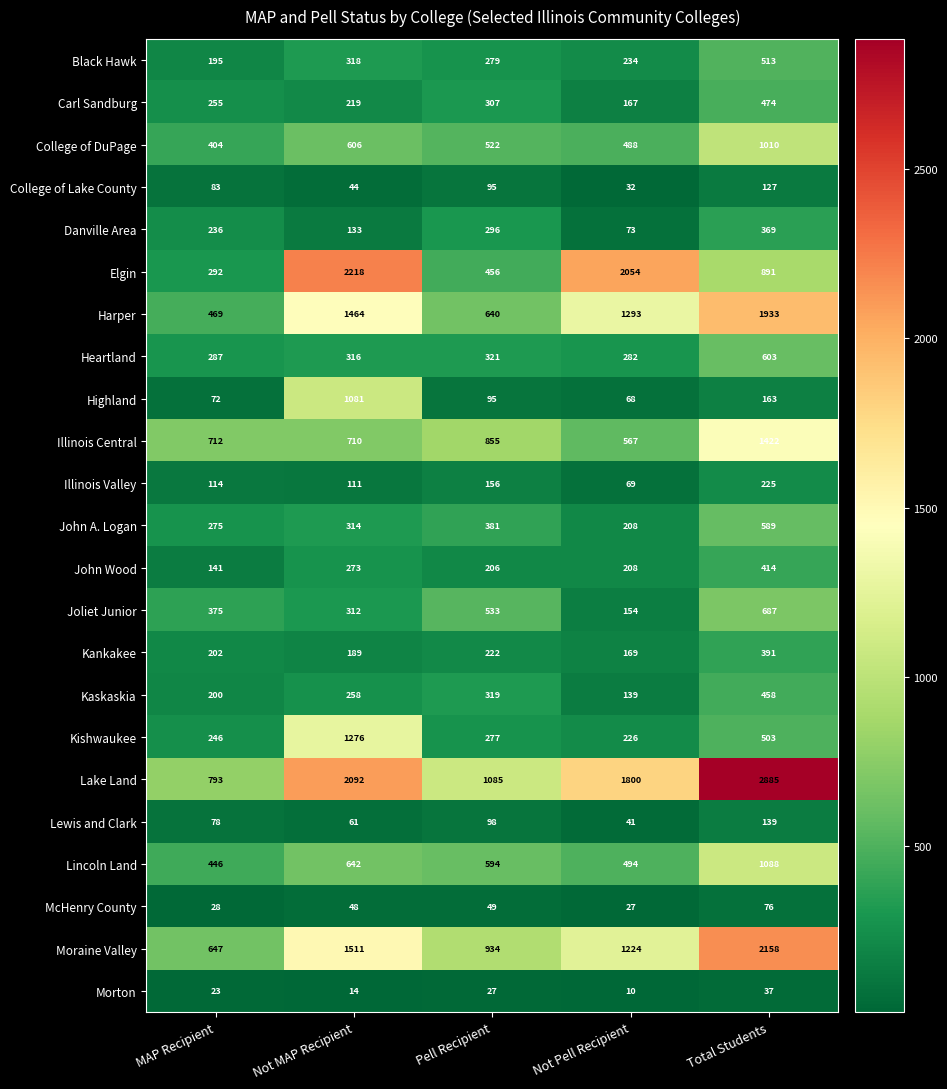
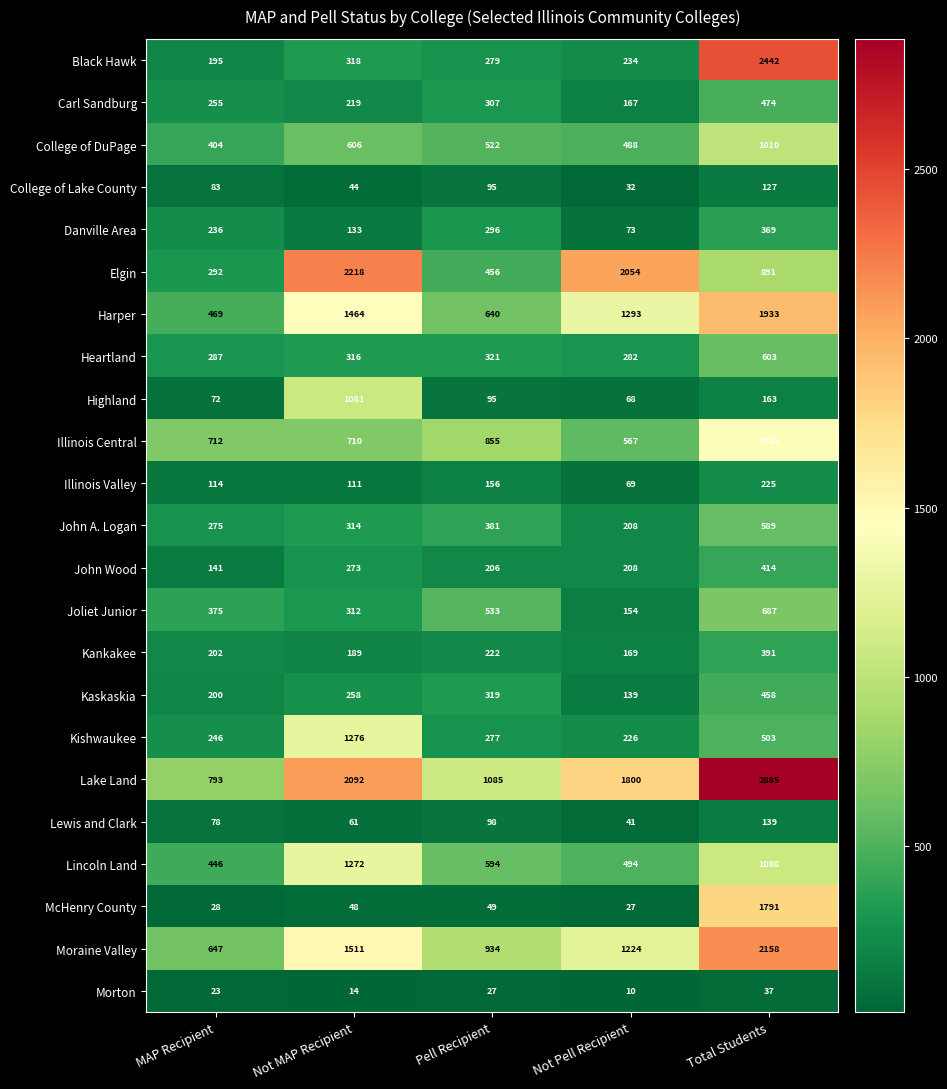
Black Hawk, Total Students: 513 -> 2442
Lincoln Land, Not MAP Recipient: 642 -> 1272
McHenry County, Total Students: 76 -> 1791
